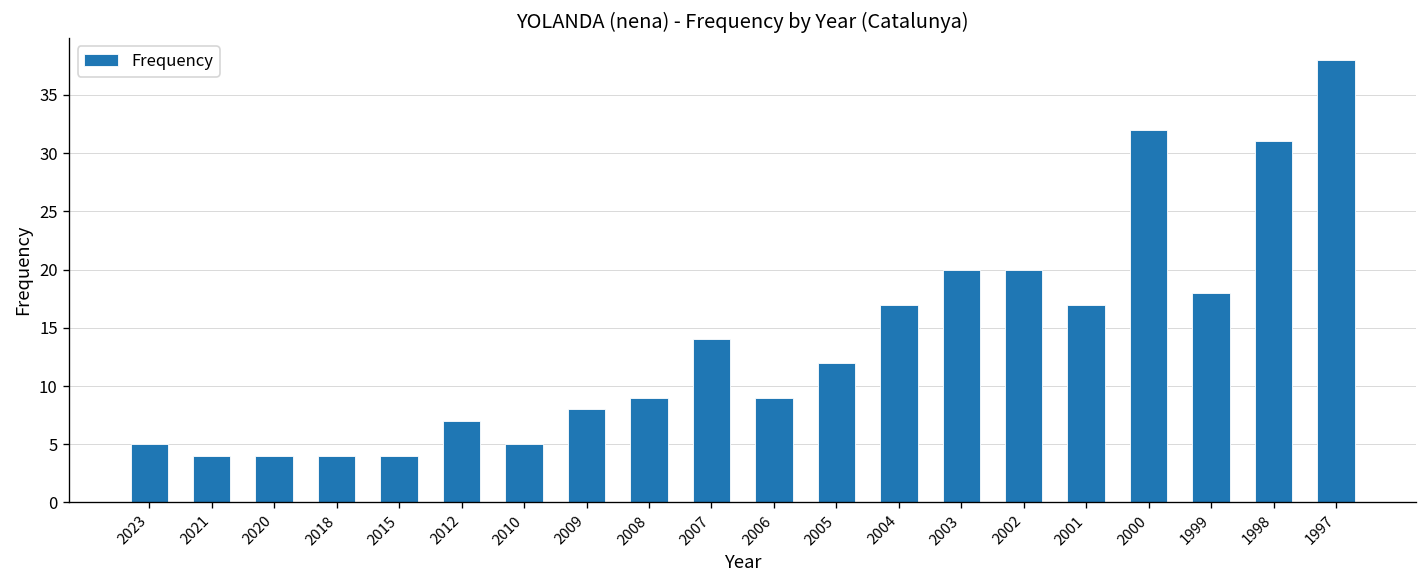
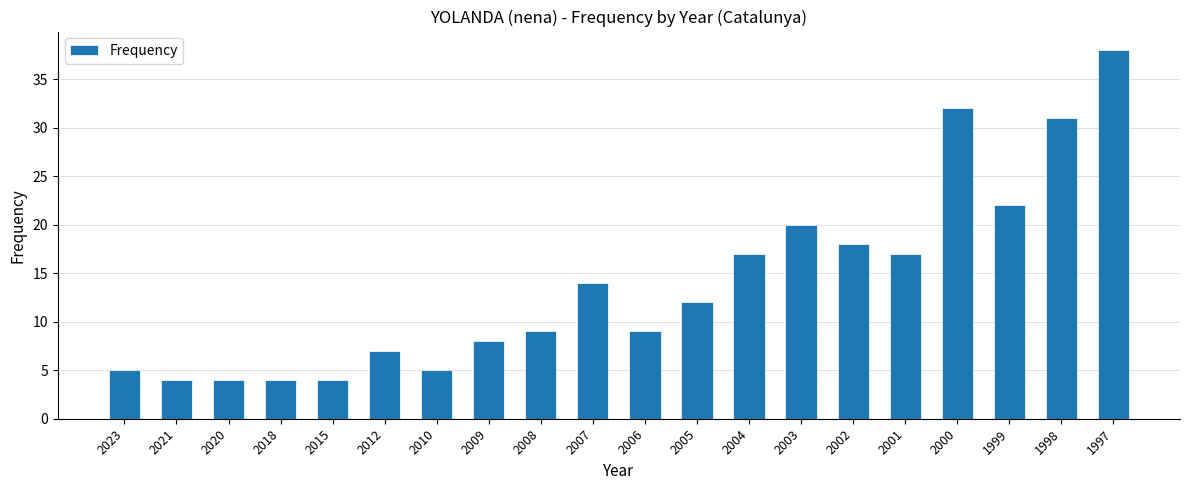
2002: 20 -> 18
1999: 18 -> 22
